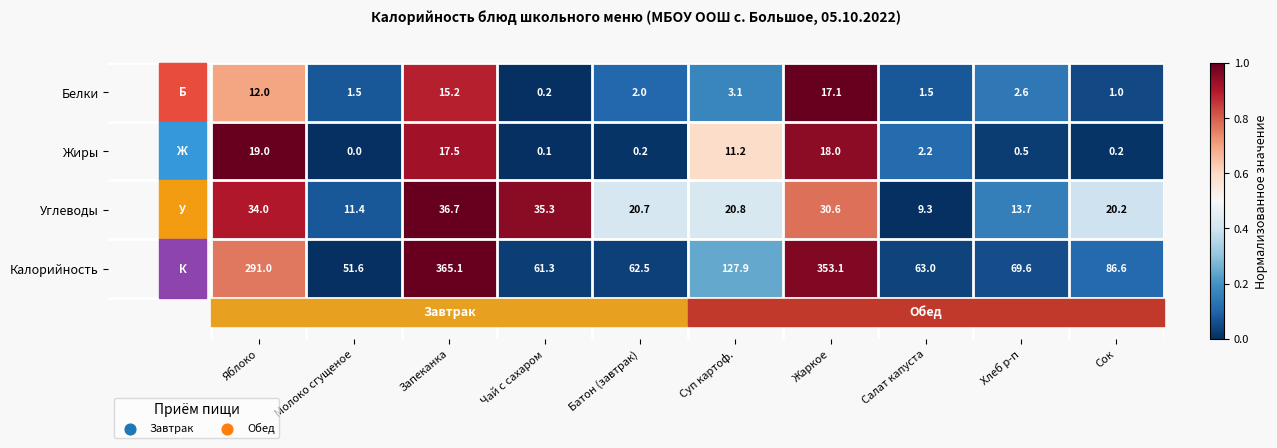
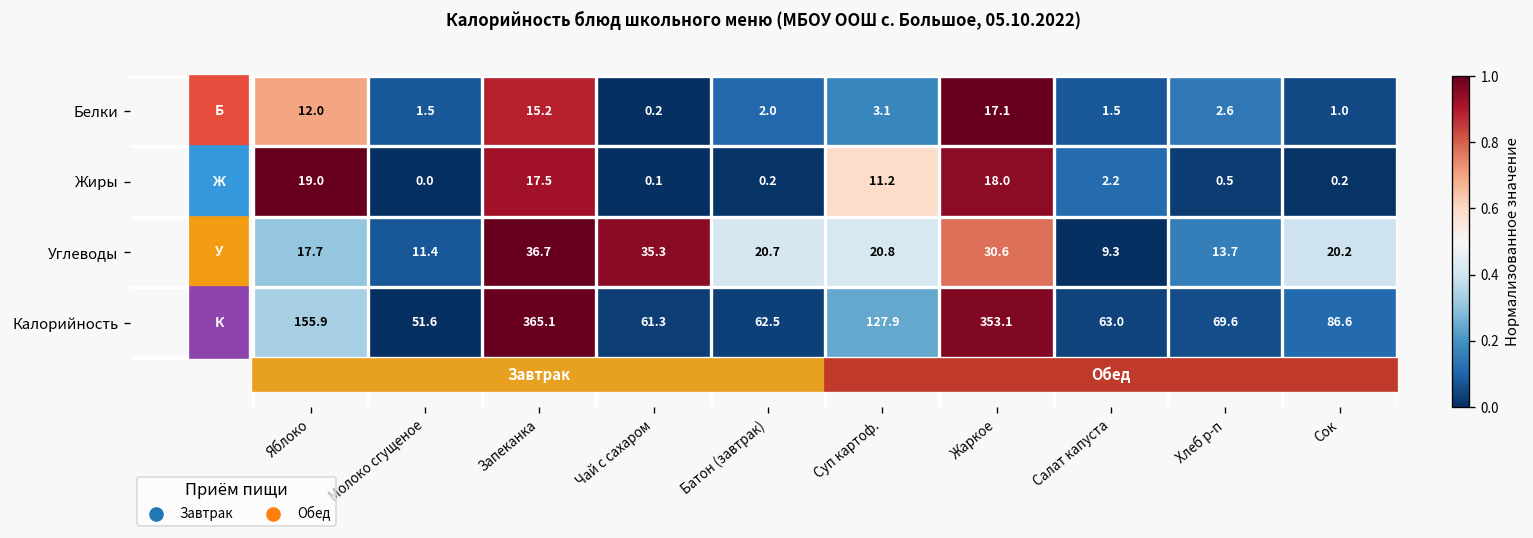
Углеводы, Яблоко: 34.0 -> 17.7
Калорийность, Яблоко: 291.0 -> 155.9
